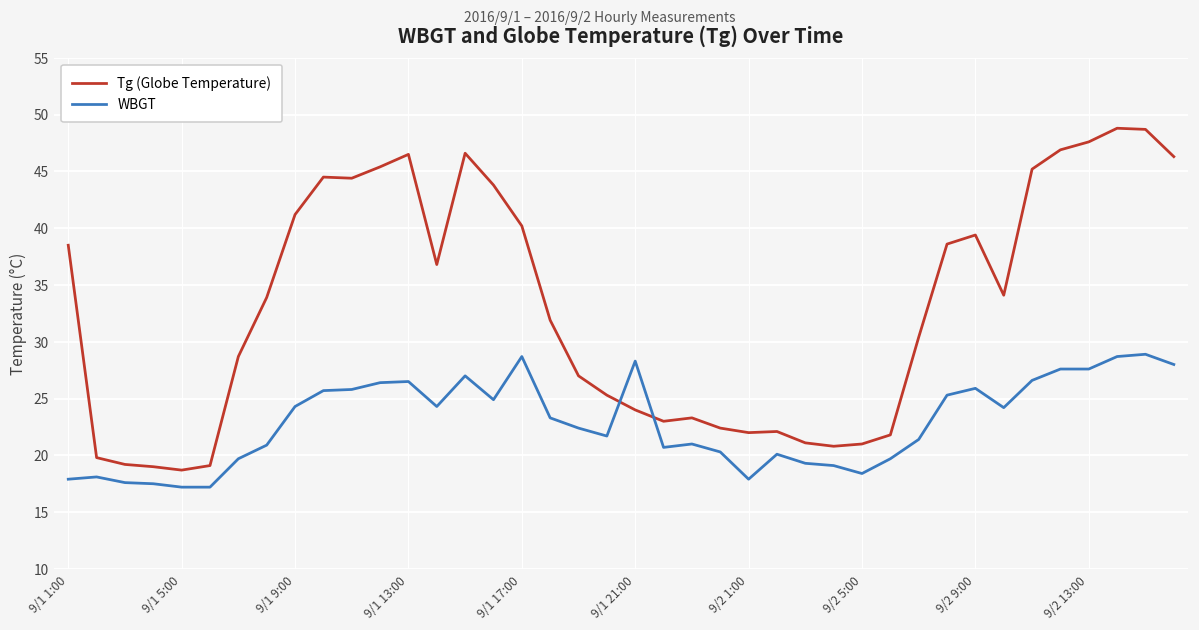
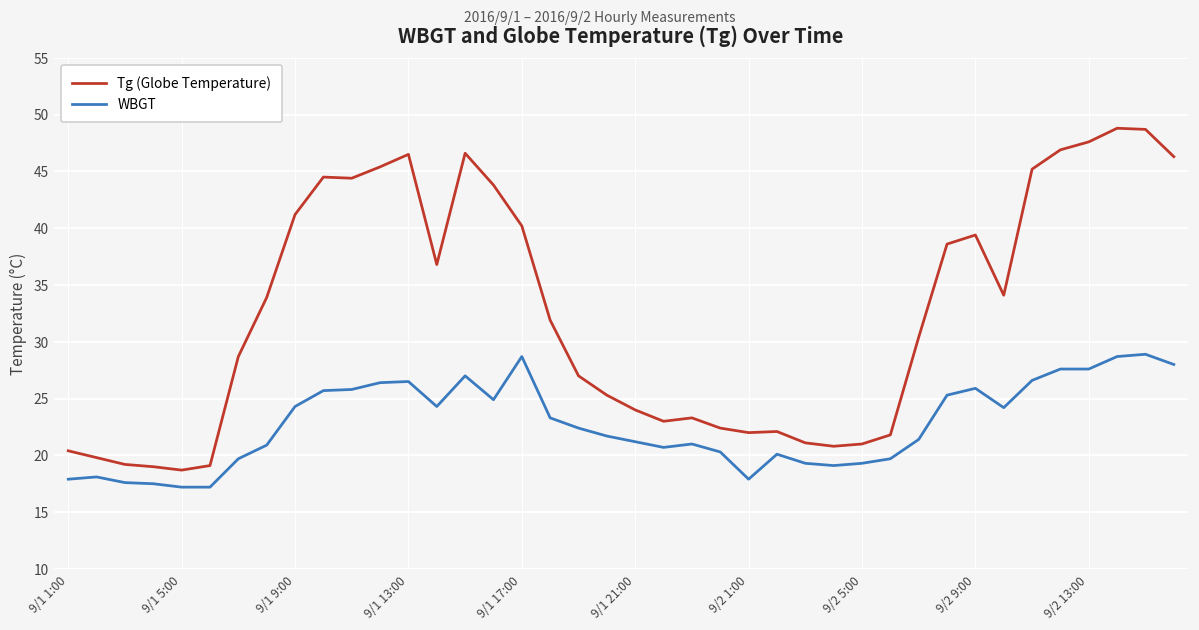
Tg (Globe Temperature), 9/1 1:00: 38.5 -> 20.4
WBGT, 9/1 21:00: 28.3 -> 21.2
WBGT, 9/2 5:00: 18.4 -> 19.3
